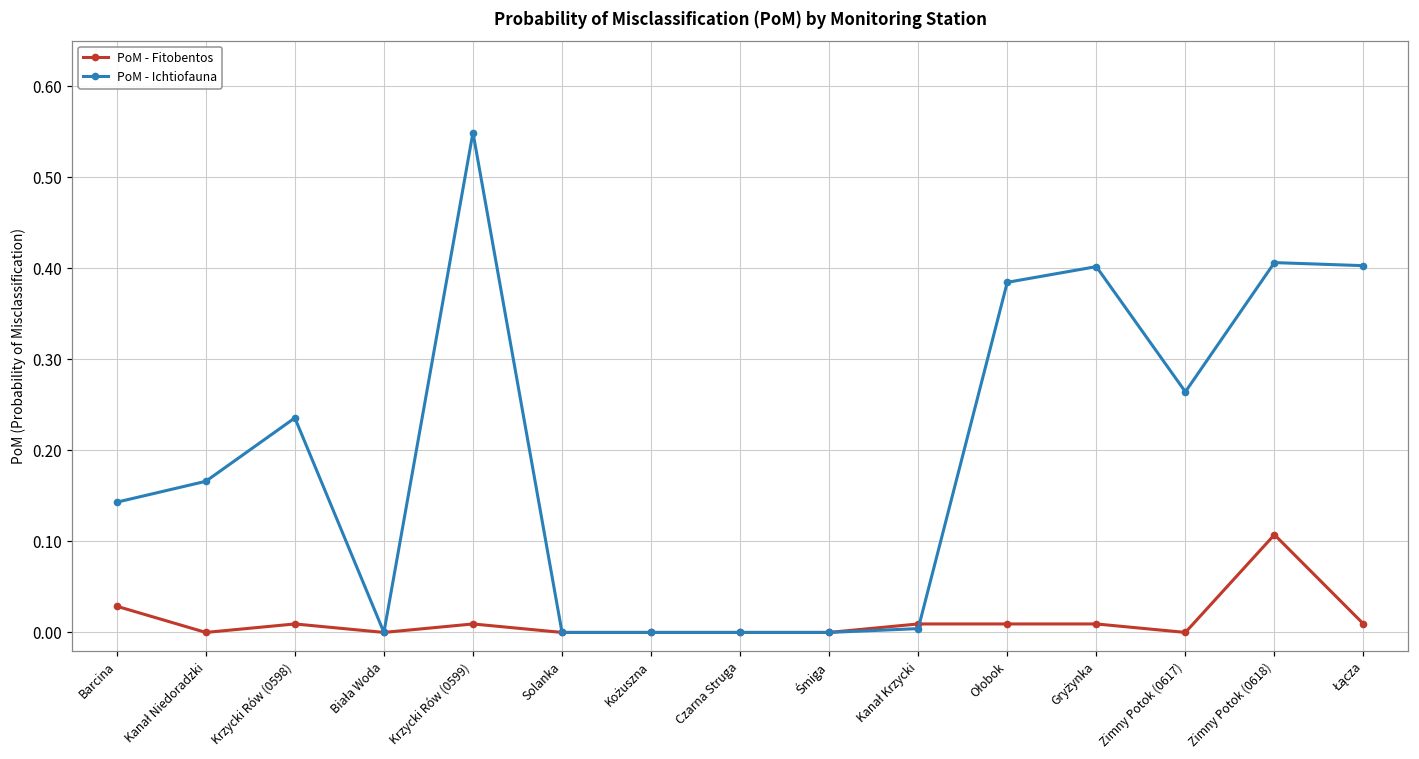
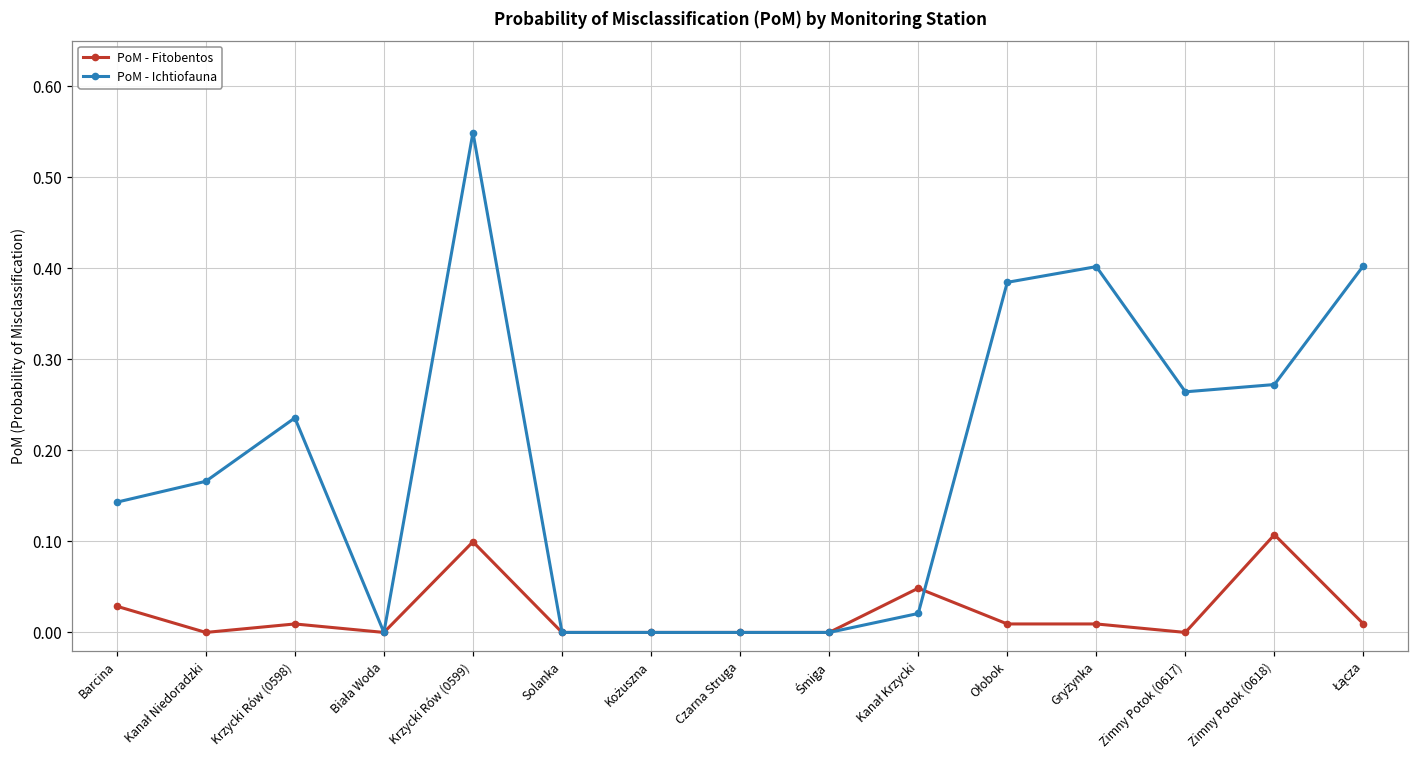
PoM - Fitobentos, Krzycki Rów (0599): 0.01 -> 0.10
PoM - Fitobentos, Kanał Krzycki: 0.01 -> 0.05
PoM - Ichtiofauna, Kanał Krzycki: 0.00 -> 0.02
PoM - Ichtiofauna, Zimny Potok (0618): 0.41 -> 0.27
